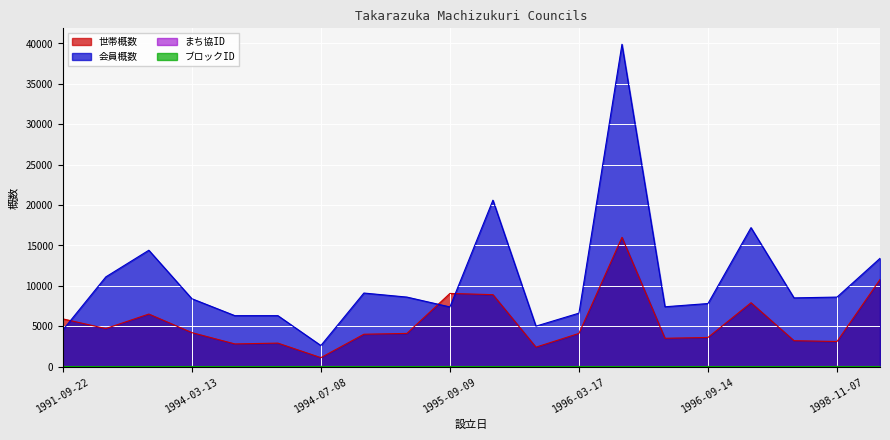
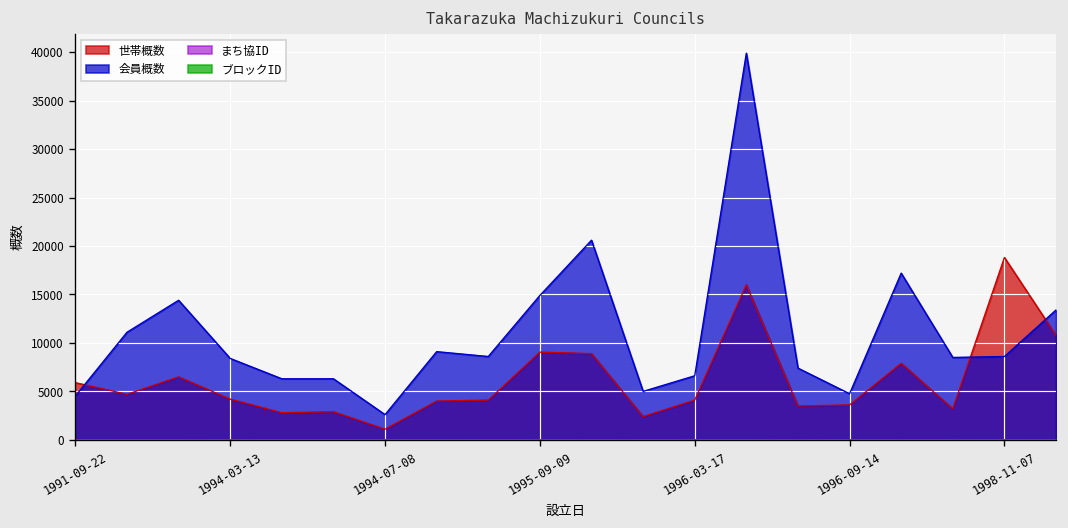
会員概数, 1995-09-09: 7000 -> 15000
会員概数, 1996-09-14: 8000 -> 5000
世帯概数, 1998-11-07: 3000 -> 19000
